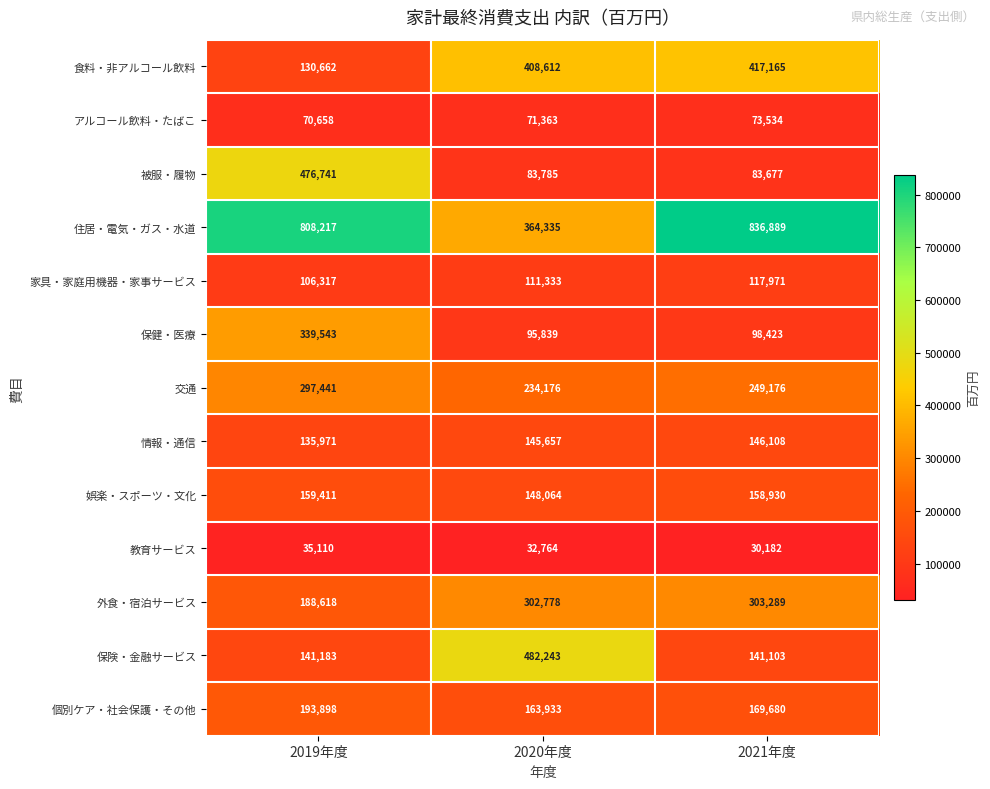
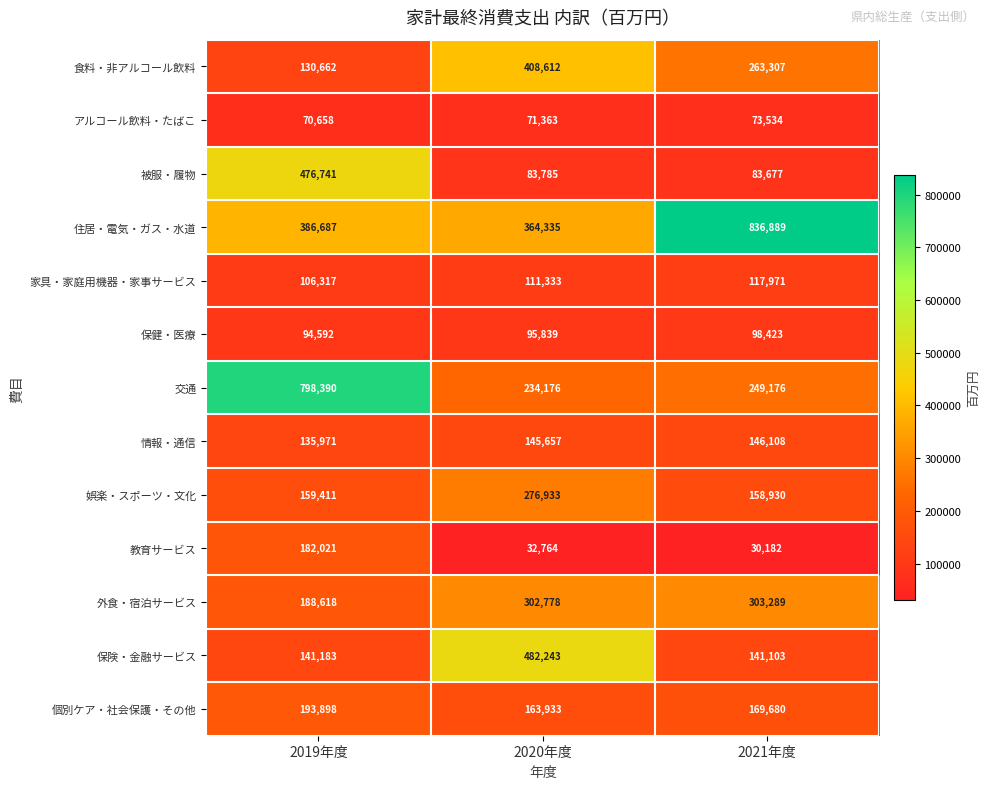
食料・非アルコール飲料, 2021年度: 417,165 -> 263,307
住居・電気・ガス・水道, 2019年度: 808,217 -> 386,687
保健・医療, 2019年度: 339,543 -> 94,592
交通, 2019年度: 297,441 -> 798,390
娯楽・スポーツ・文化, 2020年度: 148,064 -> 276,933
教育サービス, 2019年度: 35,110 -> 182,021
